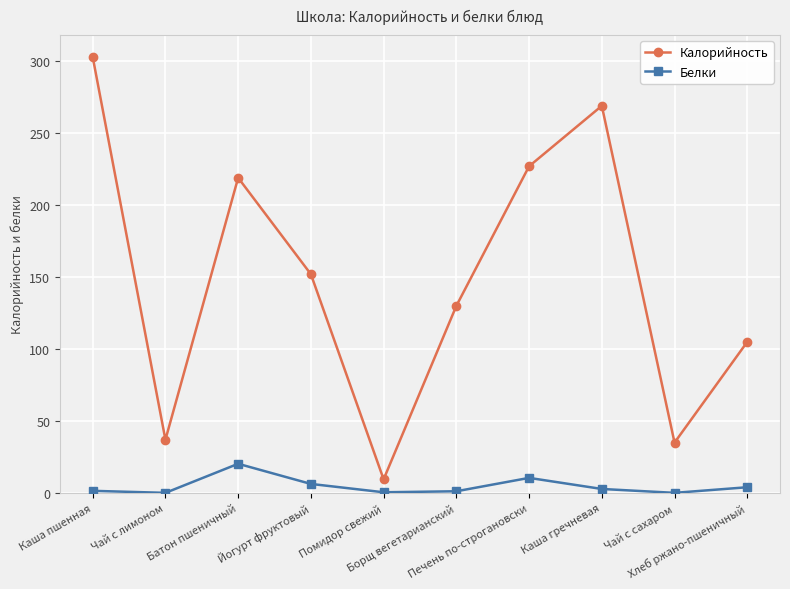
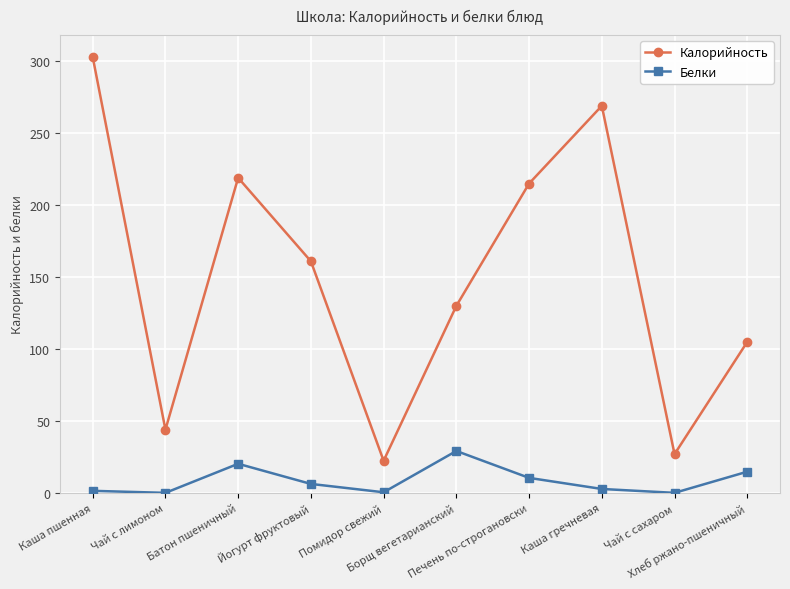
Калорийность, Чай с лимоном: 37 -> 44
Калорийность, Йогурт фруктовый: 152 -> 161
Калорийность, Помидор свежий: 10 -> 22
Белки, Борщ вегетарианский: 1 -> 29
Калорийность, Печень по-строгановски: 227 -> 215
Калорийность, Чай с сахаром: 35 -> 27
Белки, Хлеб ржано-пшеничный: 4 -> 15
